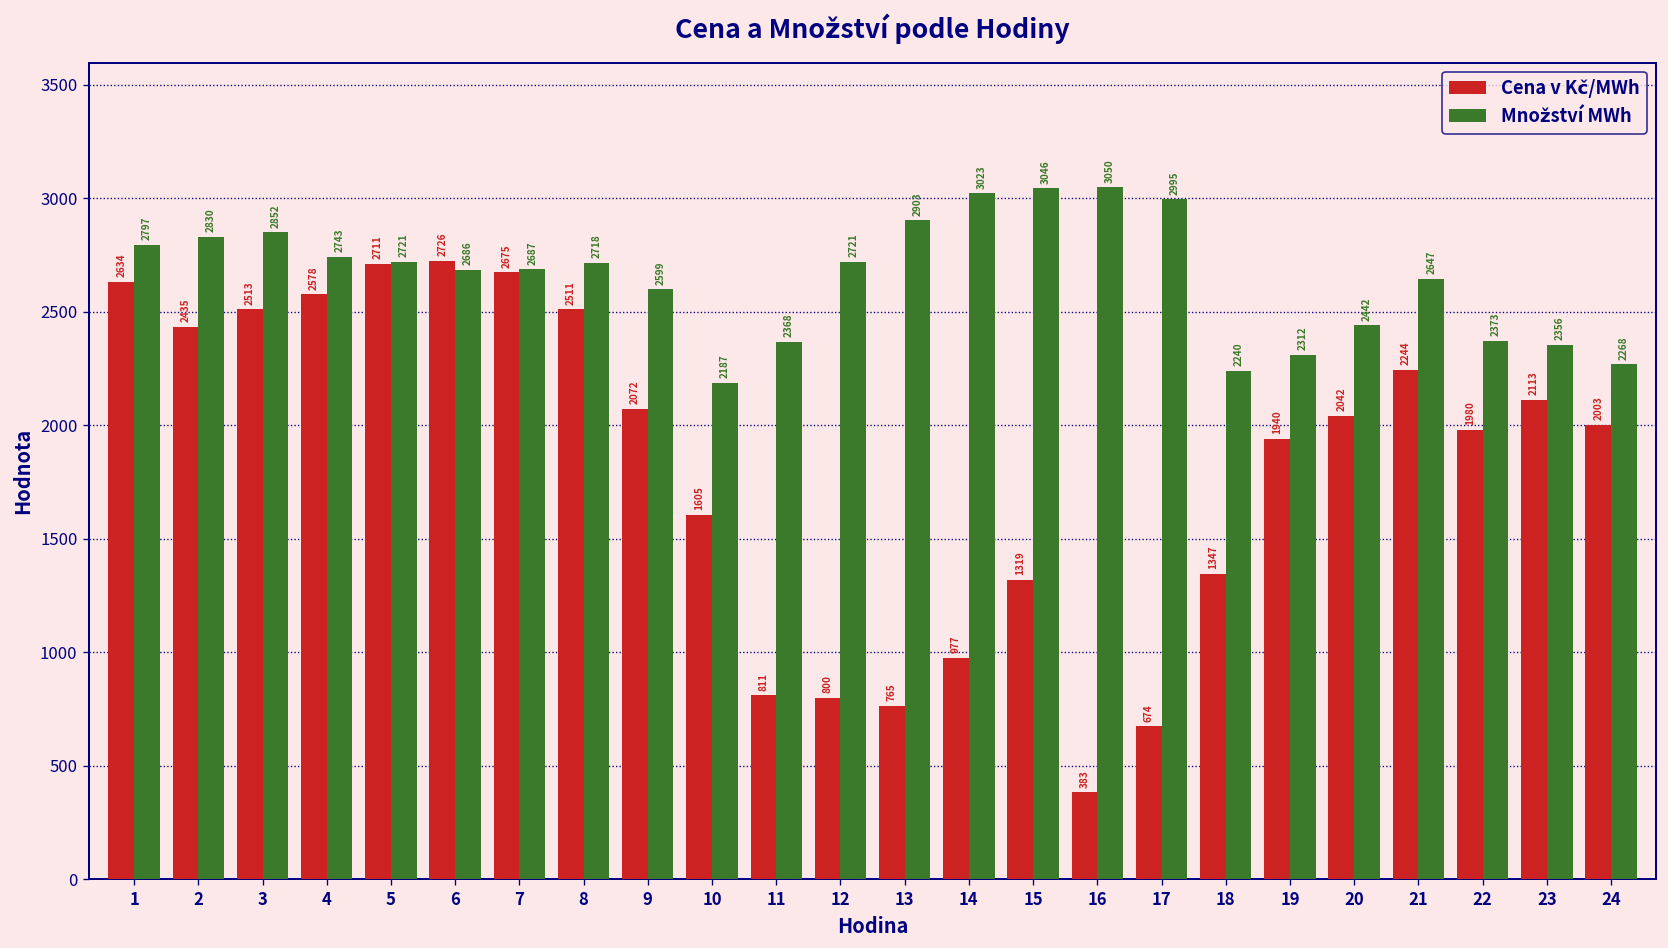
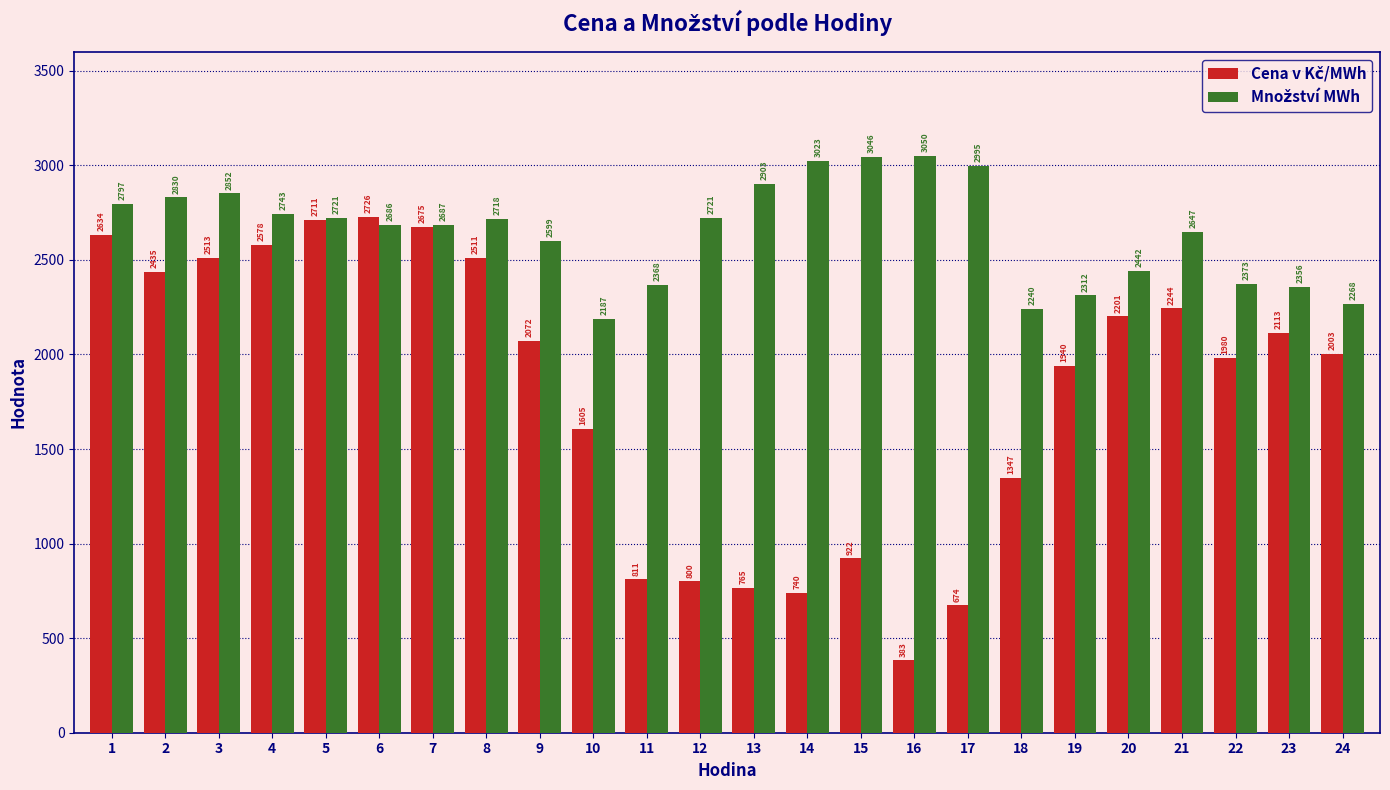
Cena v Kč/MWh, 14: 977 -> 740
Cena v Kč/MWh, 15: 1319 -> 922
Cena v Kč/MWh, 20: 2042 -> 2201
